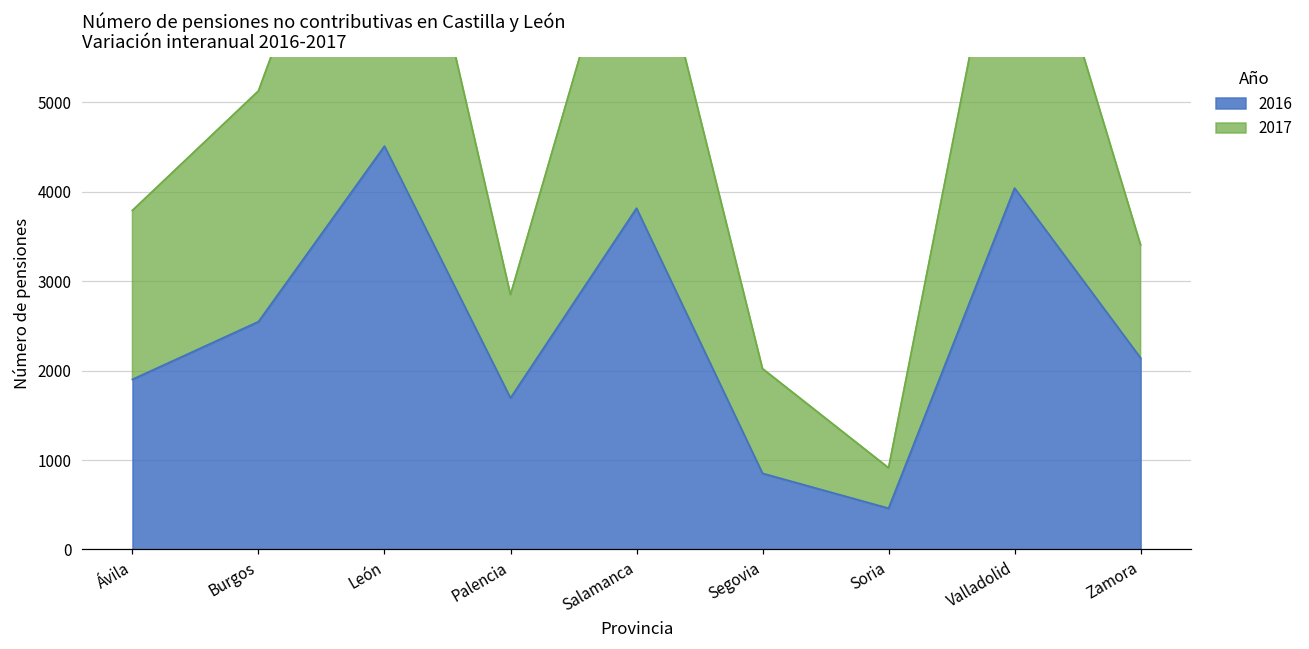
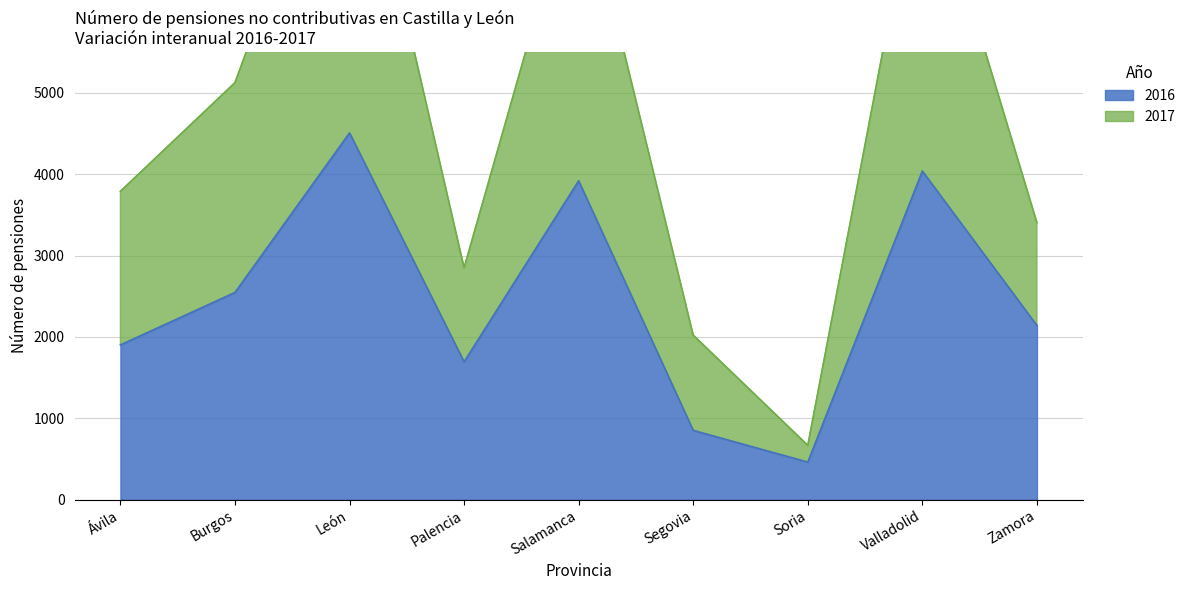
2016, Salamanca: 3800 -> 3900
2017, Soria: 500 -> 200
